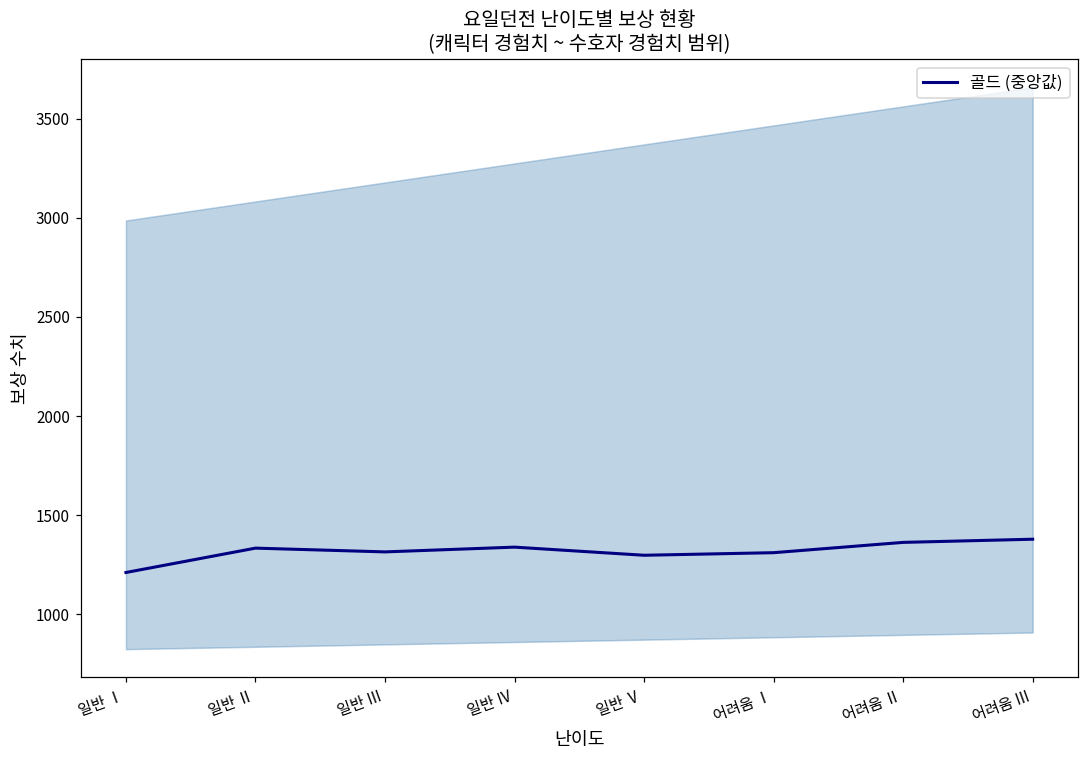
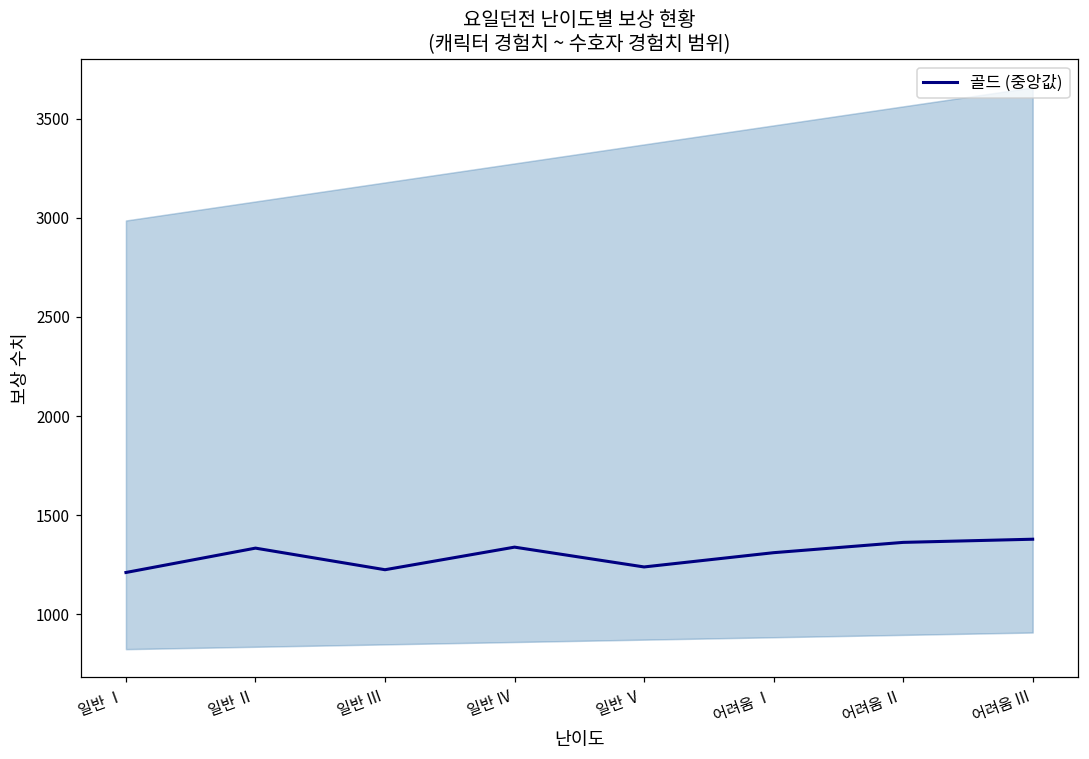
골드 (중앙값), 일반 Ⅲ: 1310 -> 1220
골드 (중앙값), 일반 Ⅴ: 1300 -> 1240
